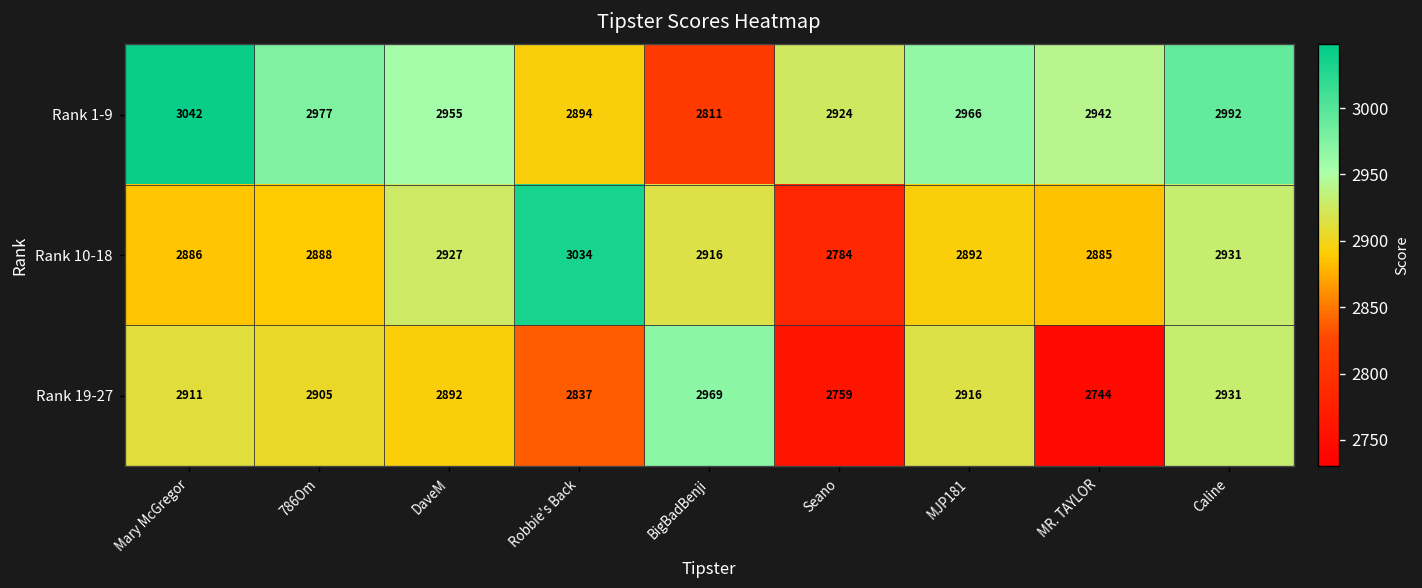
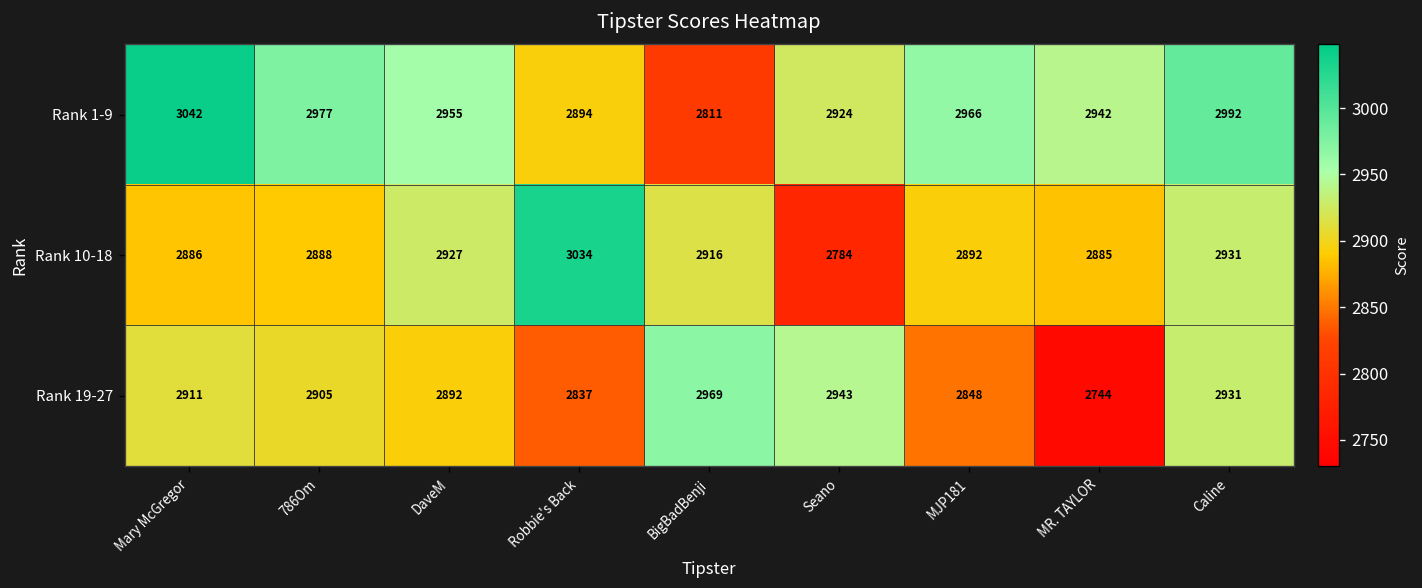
Rank 19-27, Seano: 2759 -> 2943
Rank 19-27, MJP181: 2916 -> 2848
